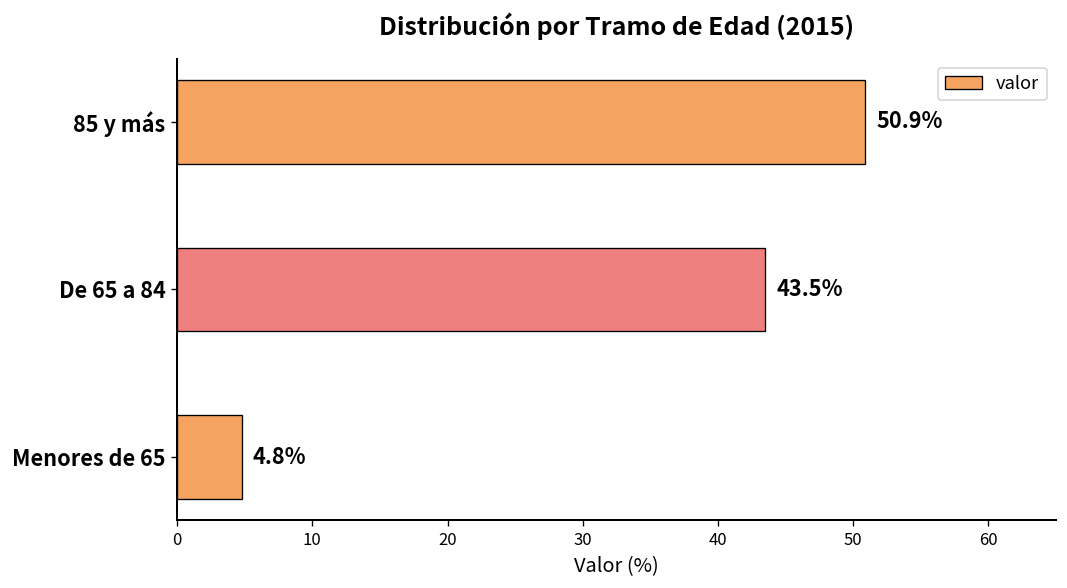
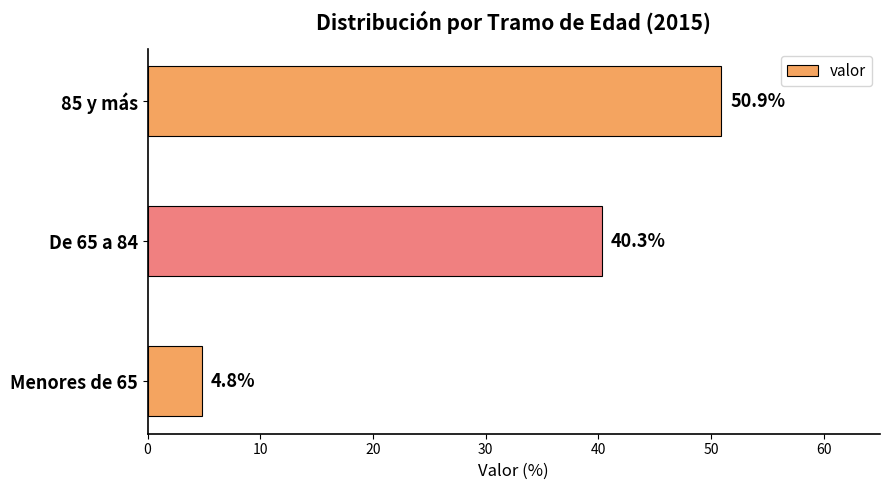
De 65 a 84: 43.5% -> 40.3%
